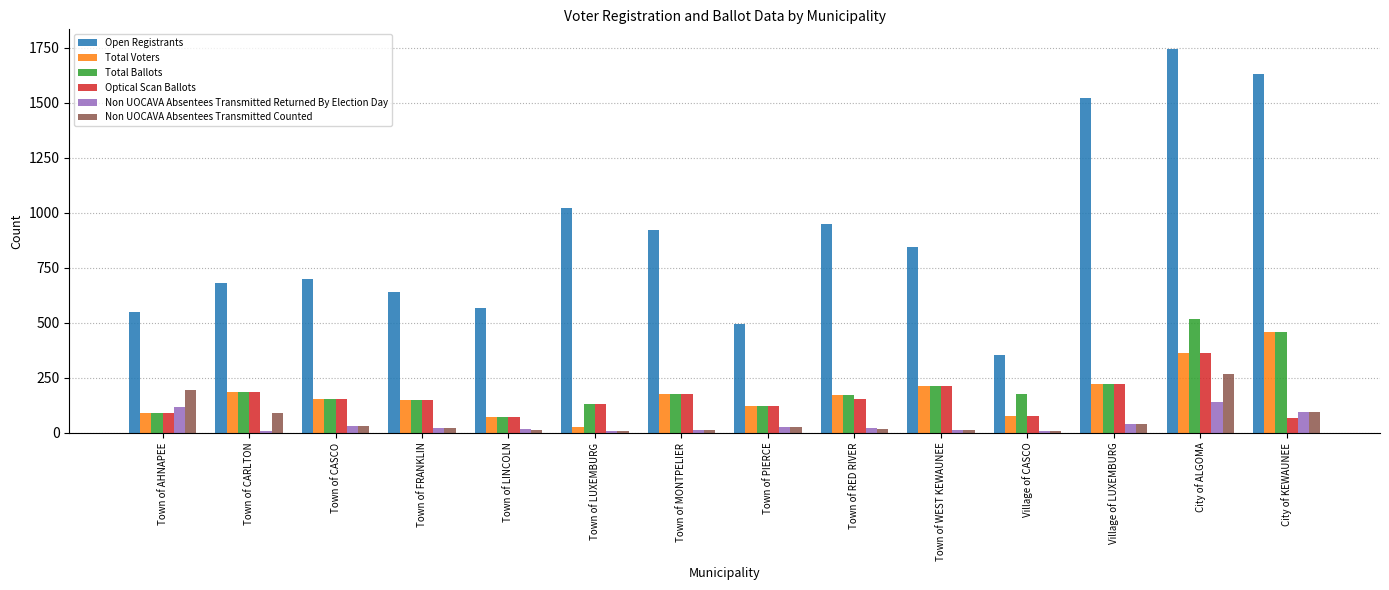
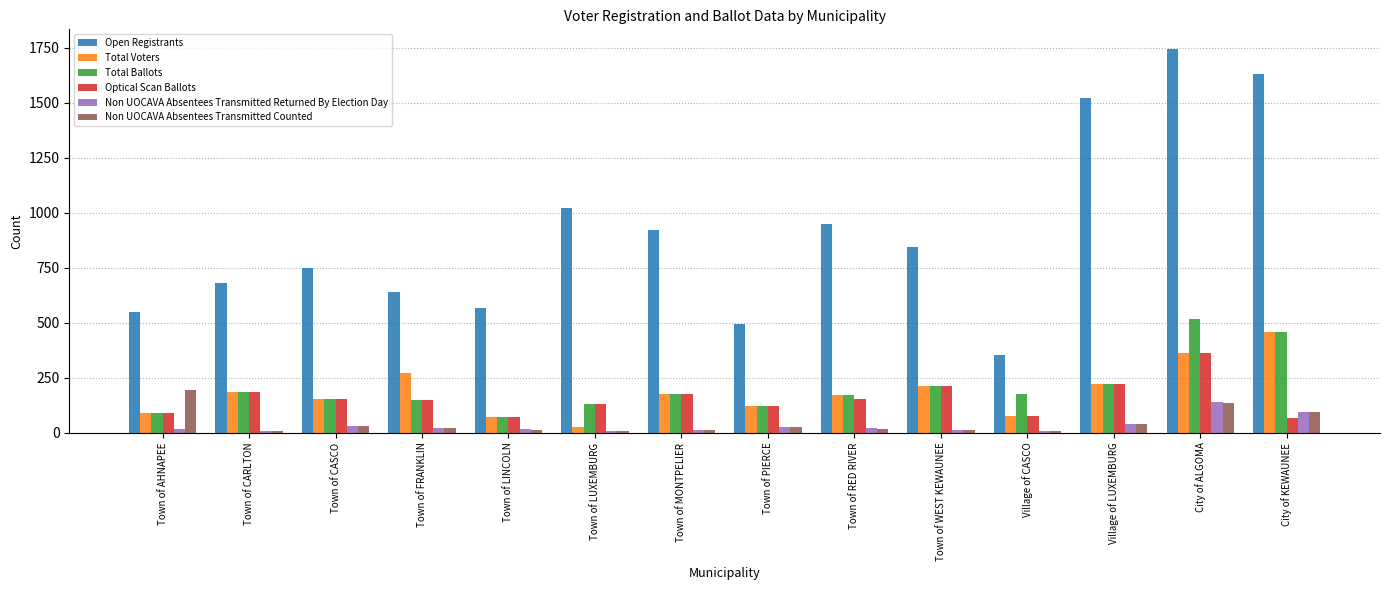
Non UOCAVA Absentees Transmitted Returned By Election Day, Town of AHNAPEE: 120 -> 20
Non UOCAVA Absentees Transmitted Counted, Town of CARLTON: 90 -> 10
Open Registrants, Town of CASCO: 700 -> 750
Total Voters, Town of FRANKLIN: 150 -> 270
Non UOCAVA Absentees Transmitted Counted, City of ALGOMA: 270 -> 140
